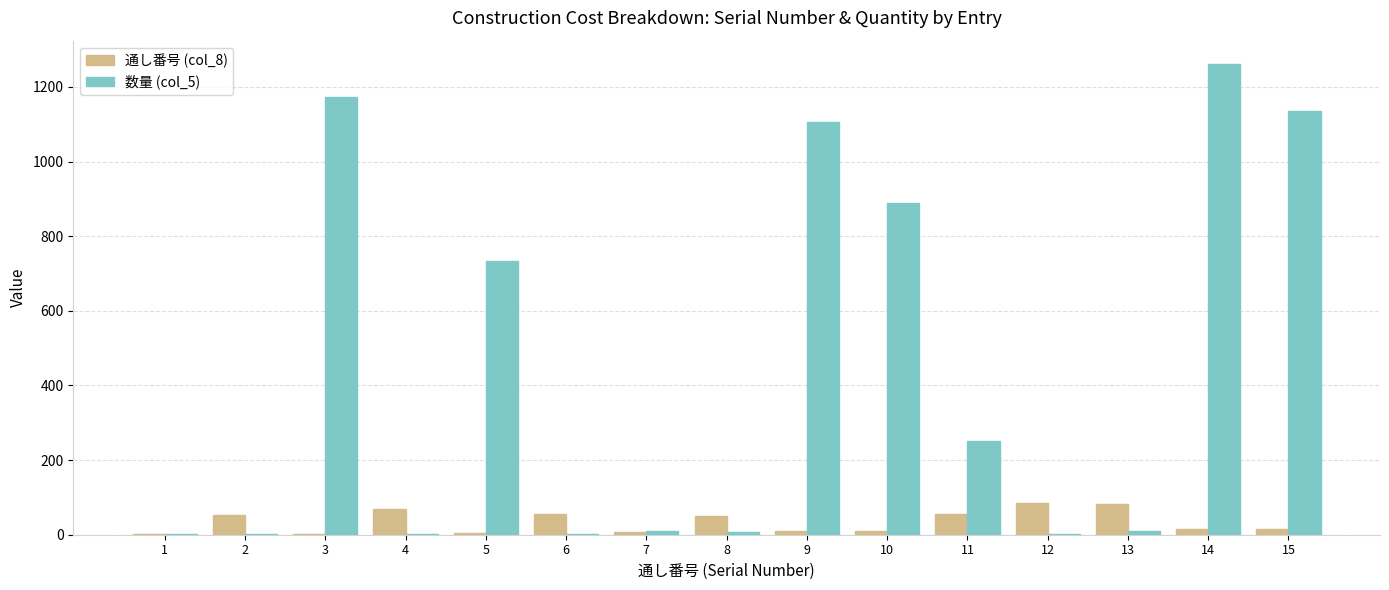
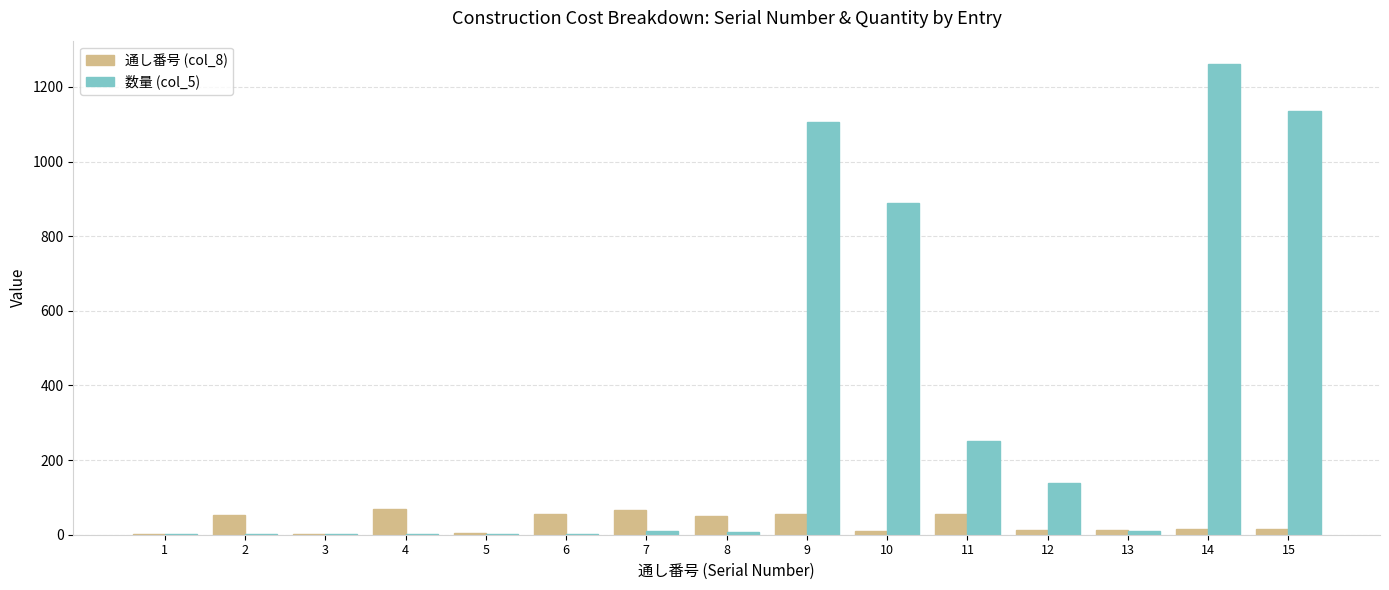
数量 (col_5), 3: 1170 -> 0
数量 (col_5), 5: 730 -> 0
通し番号 (col_8), 7: 10 -> 70
通し番号 (col_8), 9: 10 -> 60
通し番号 (col_8), 12: 90 -> 10
数量 (col_5), 12: 0 -> 140
通し番号 (col_8), 13: 80 -> 10
